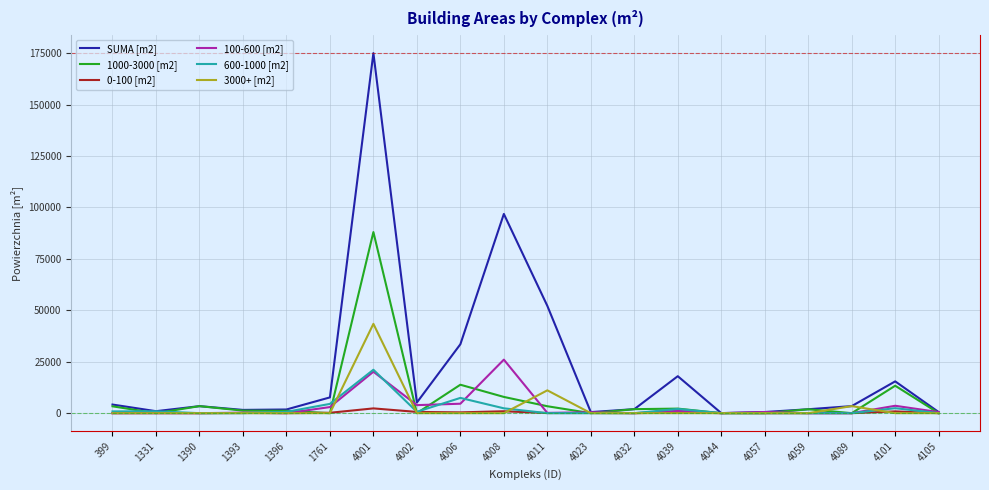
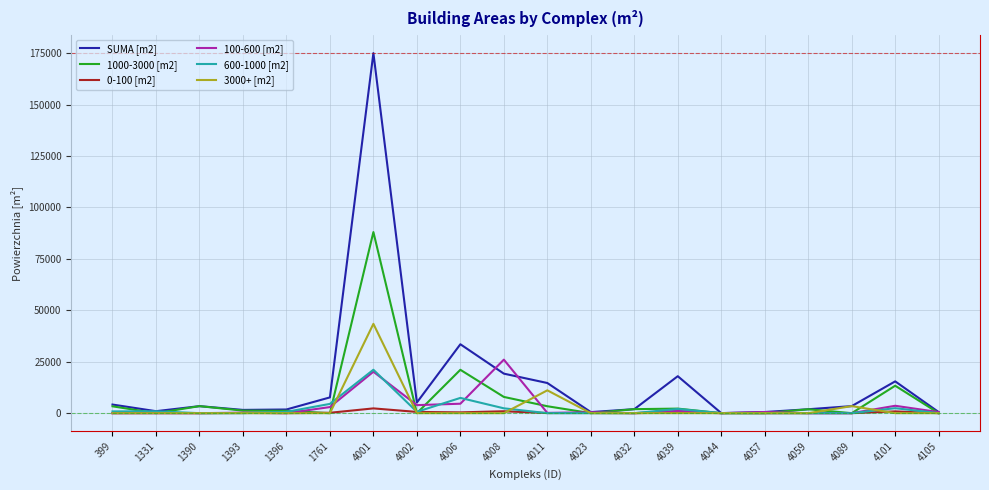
1000-3000 [m2], 4006: 14000 -> 21000
SUMA [m2], 4008: 97000 -> 19000
SUMA [m2], 4011: 52000 -> 15000
